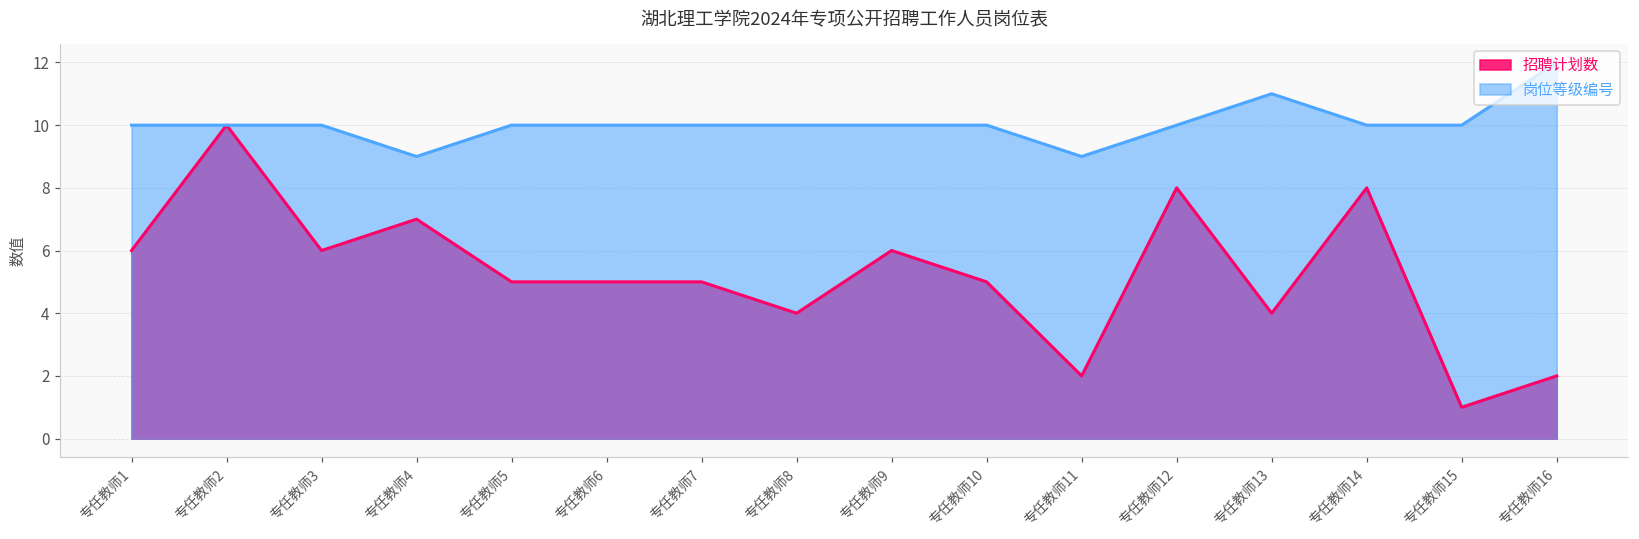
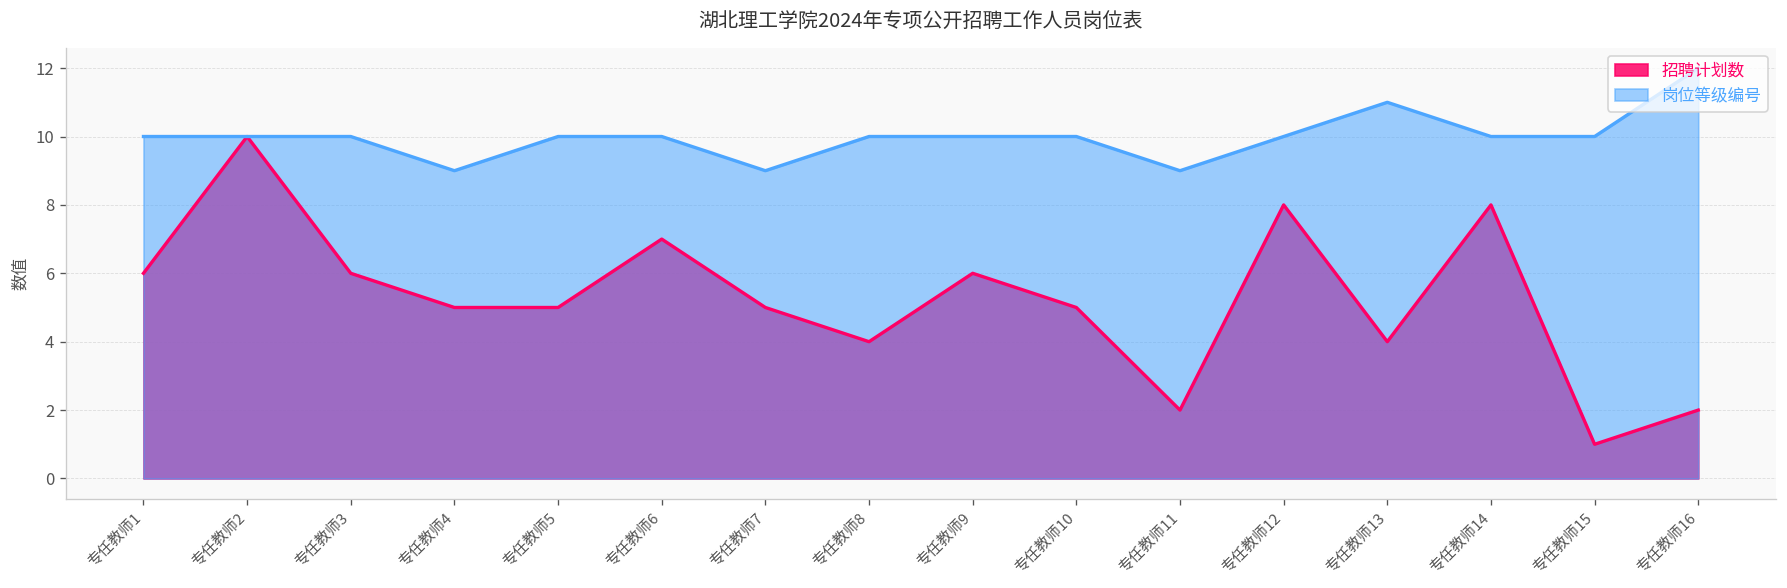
招聘计划数, 专任教师4: 7 -> 5
招聘计划数, 专任教师6: 5 -> 7
岗位等级编号, 专任教师7: 10 -> 9
